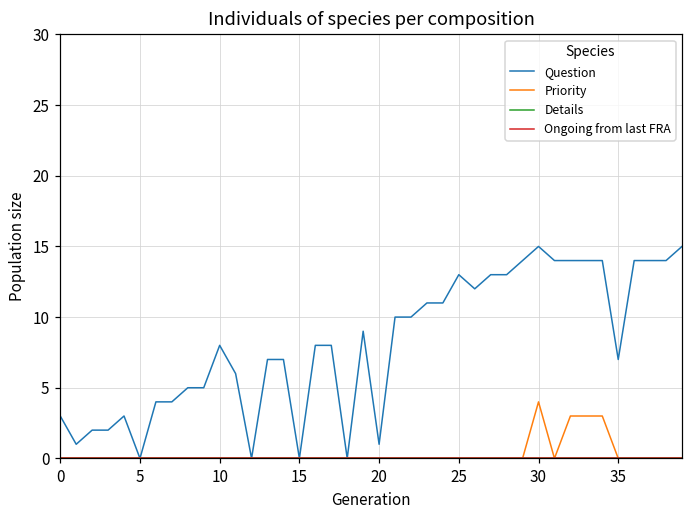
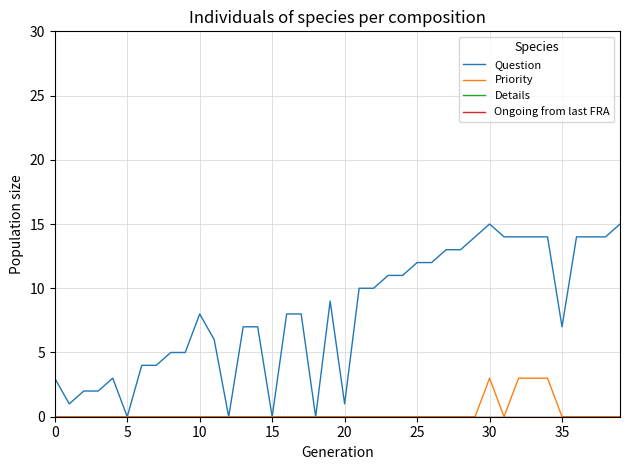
Question, 25: 13 -> 12
Priority, 30: 4 -> 3
